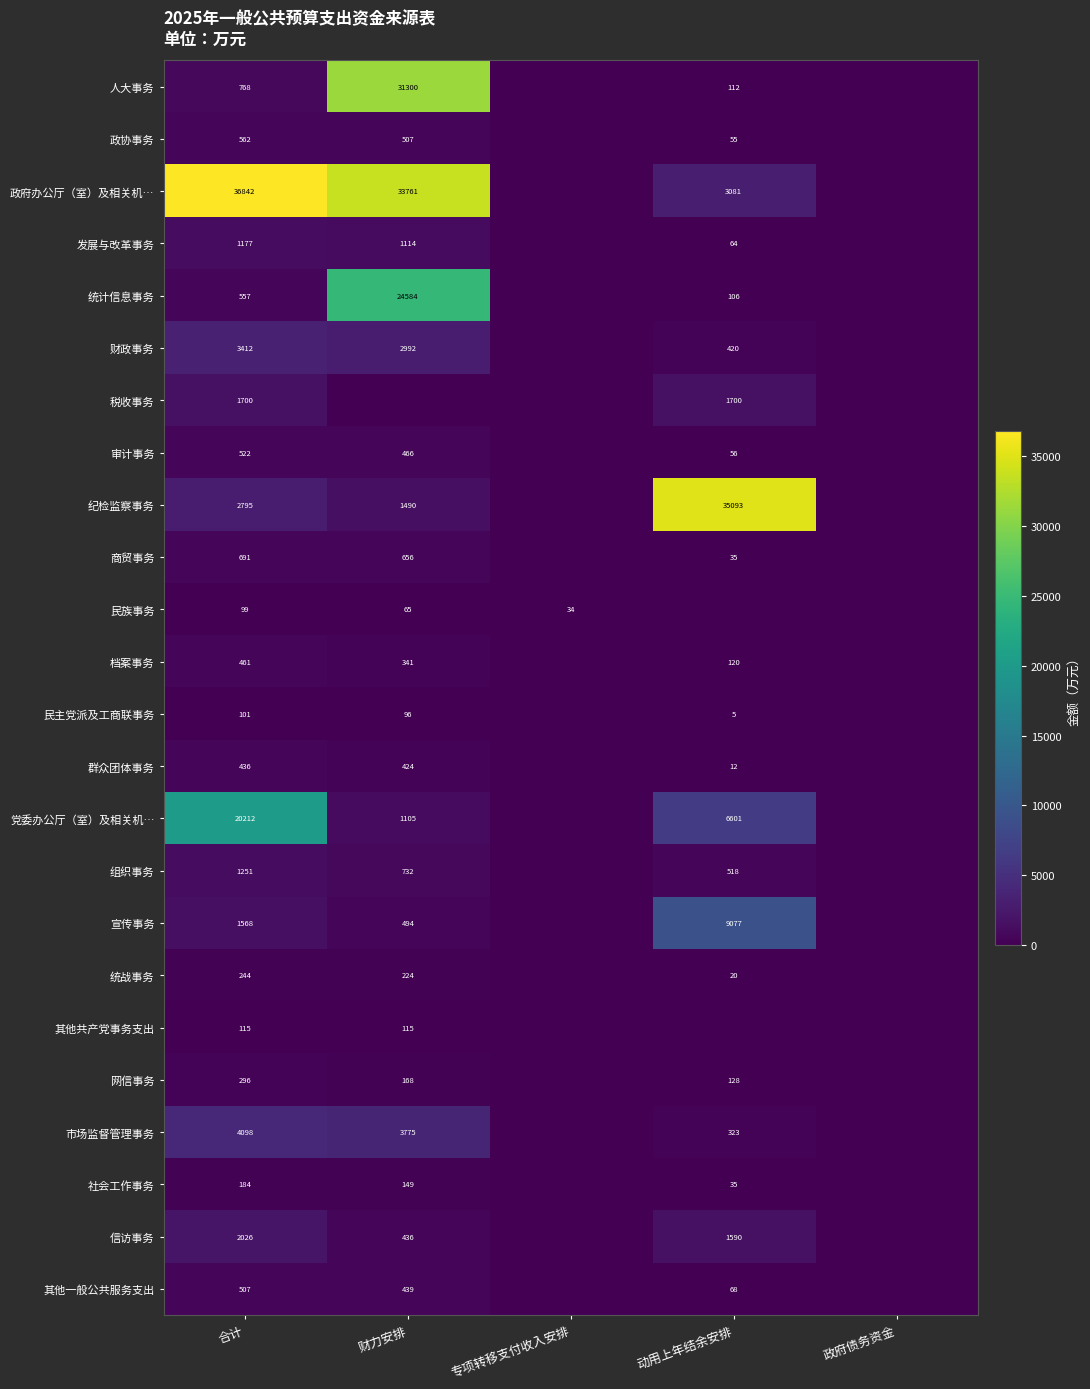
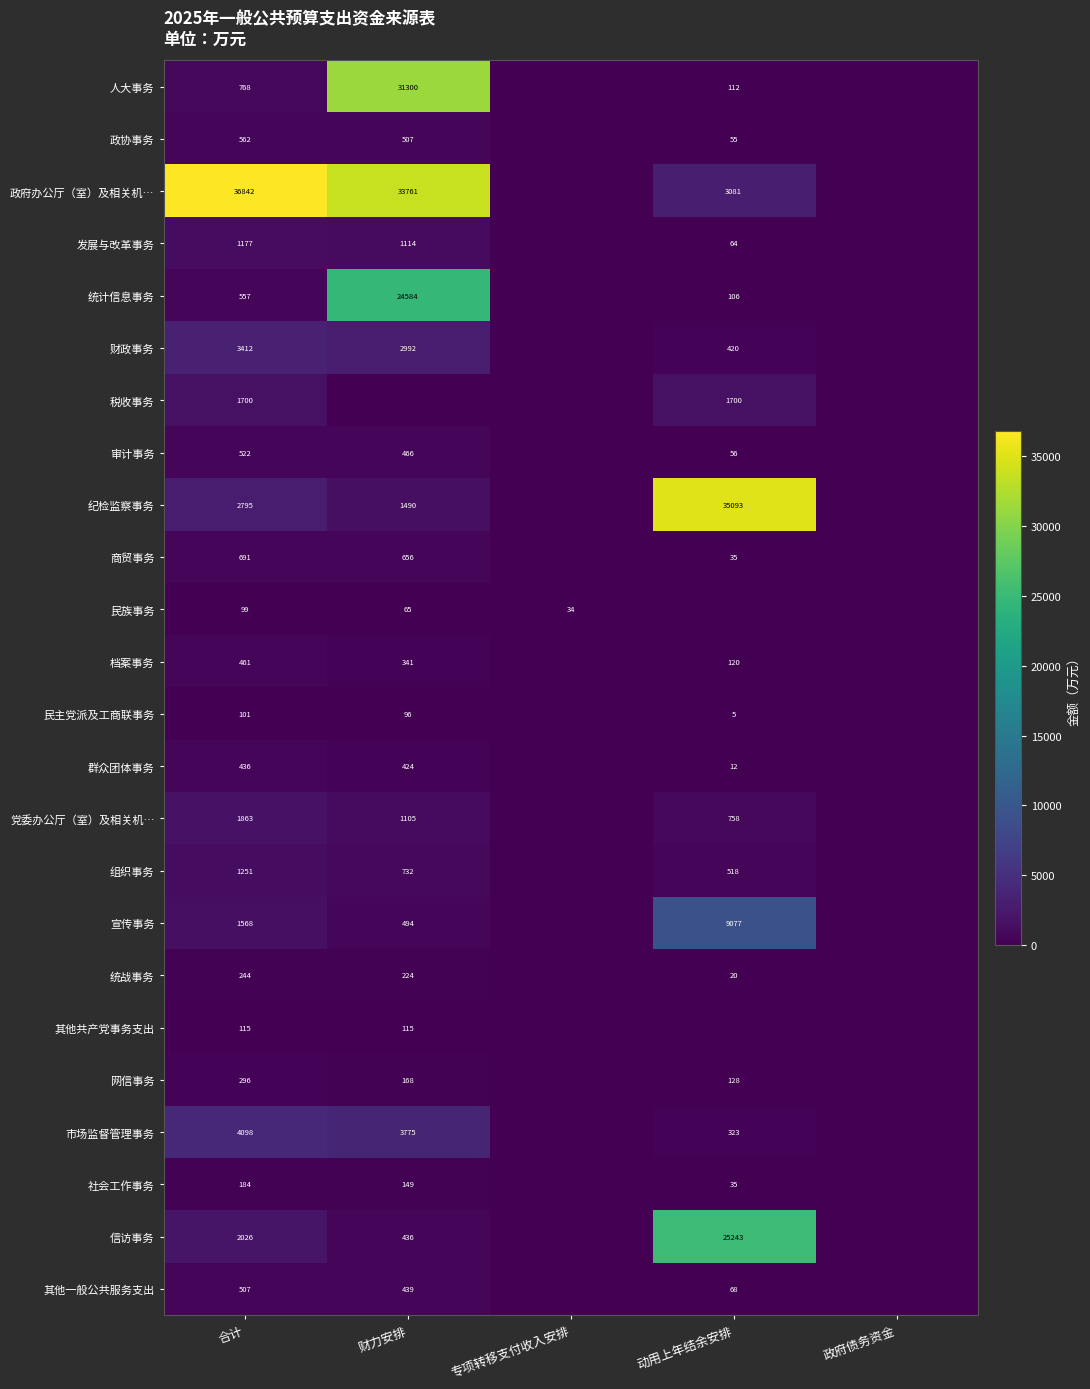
党委办公厅（室）及相关机…, 合计: 20212 -> 1863
党委办公厅（室）及相关机…, 动用上年结余安排: 6601 -> 758
信访事务, 动用上年结余安排: 1590 -> 25243
